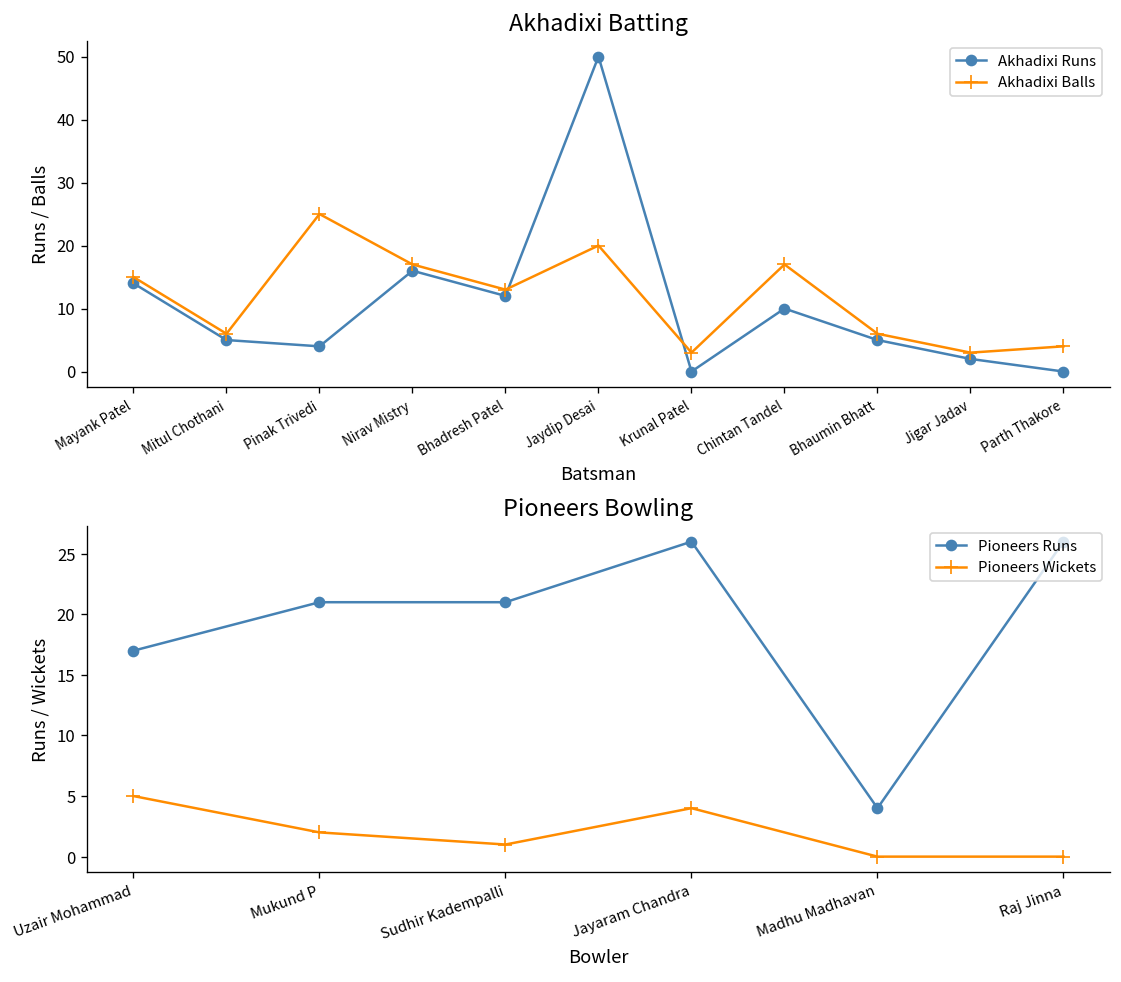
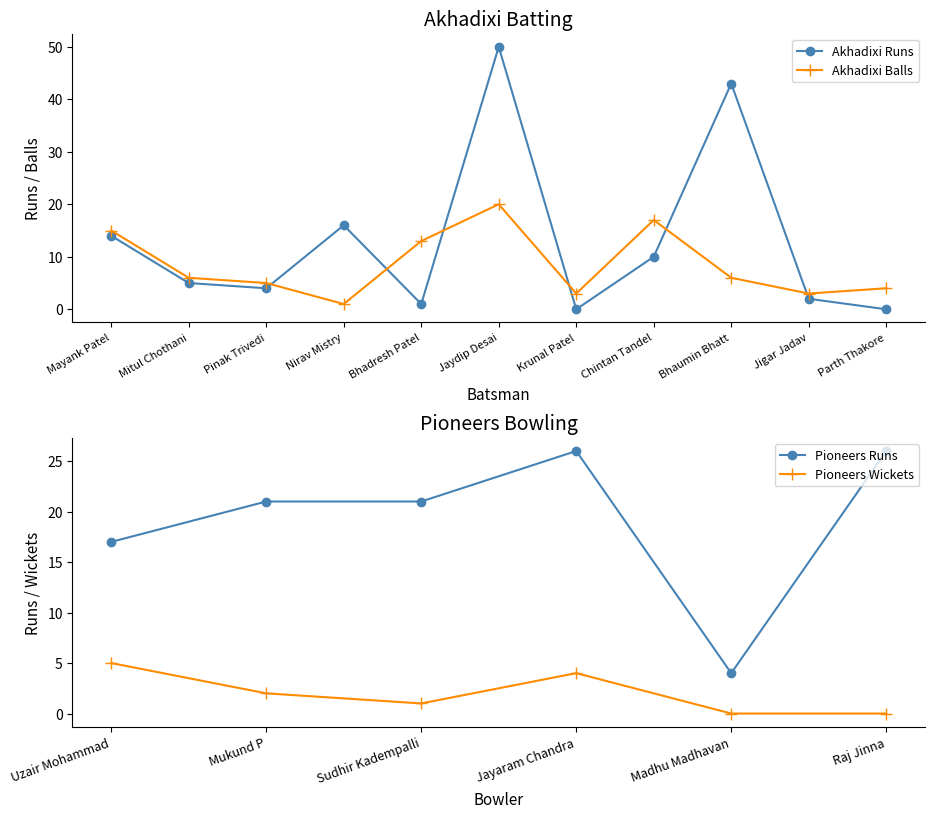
Akhadixi Batting, Akhadixi Balls, Pinak Trivedi: 25 -> 5
Akhadixi Batting, Akhadixi Balls, Nirav Mistry: 17 -> 1
Akhadixi Batting, Akhadixi Runs, Bhadresh Patel: 12 -> 1
Akhadixi Batting, Akhadixi Runs, Bhaumin Bhatt: 5 -> 43
